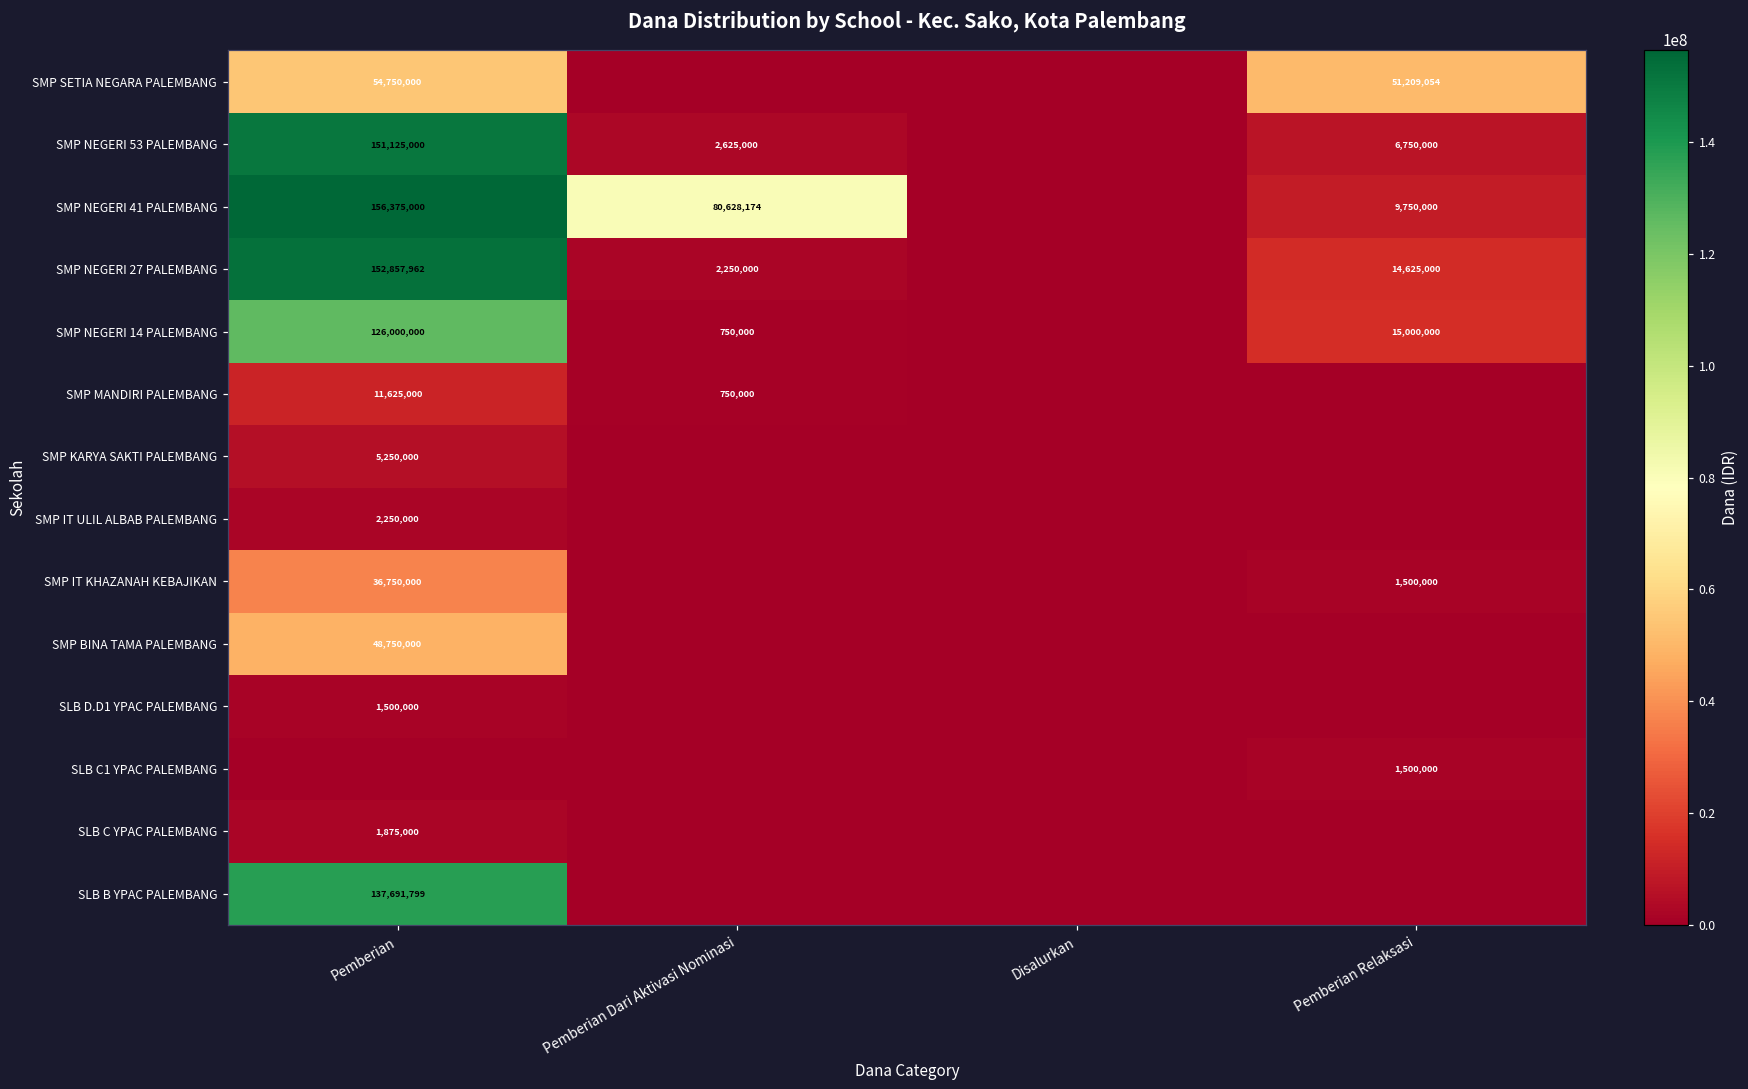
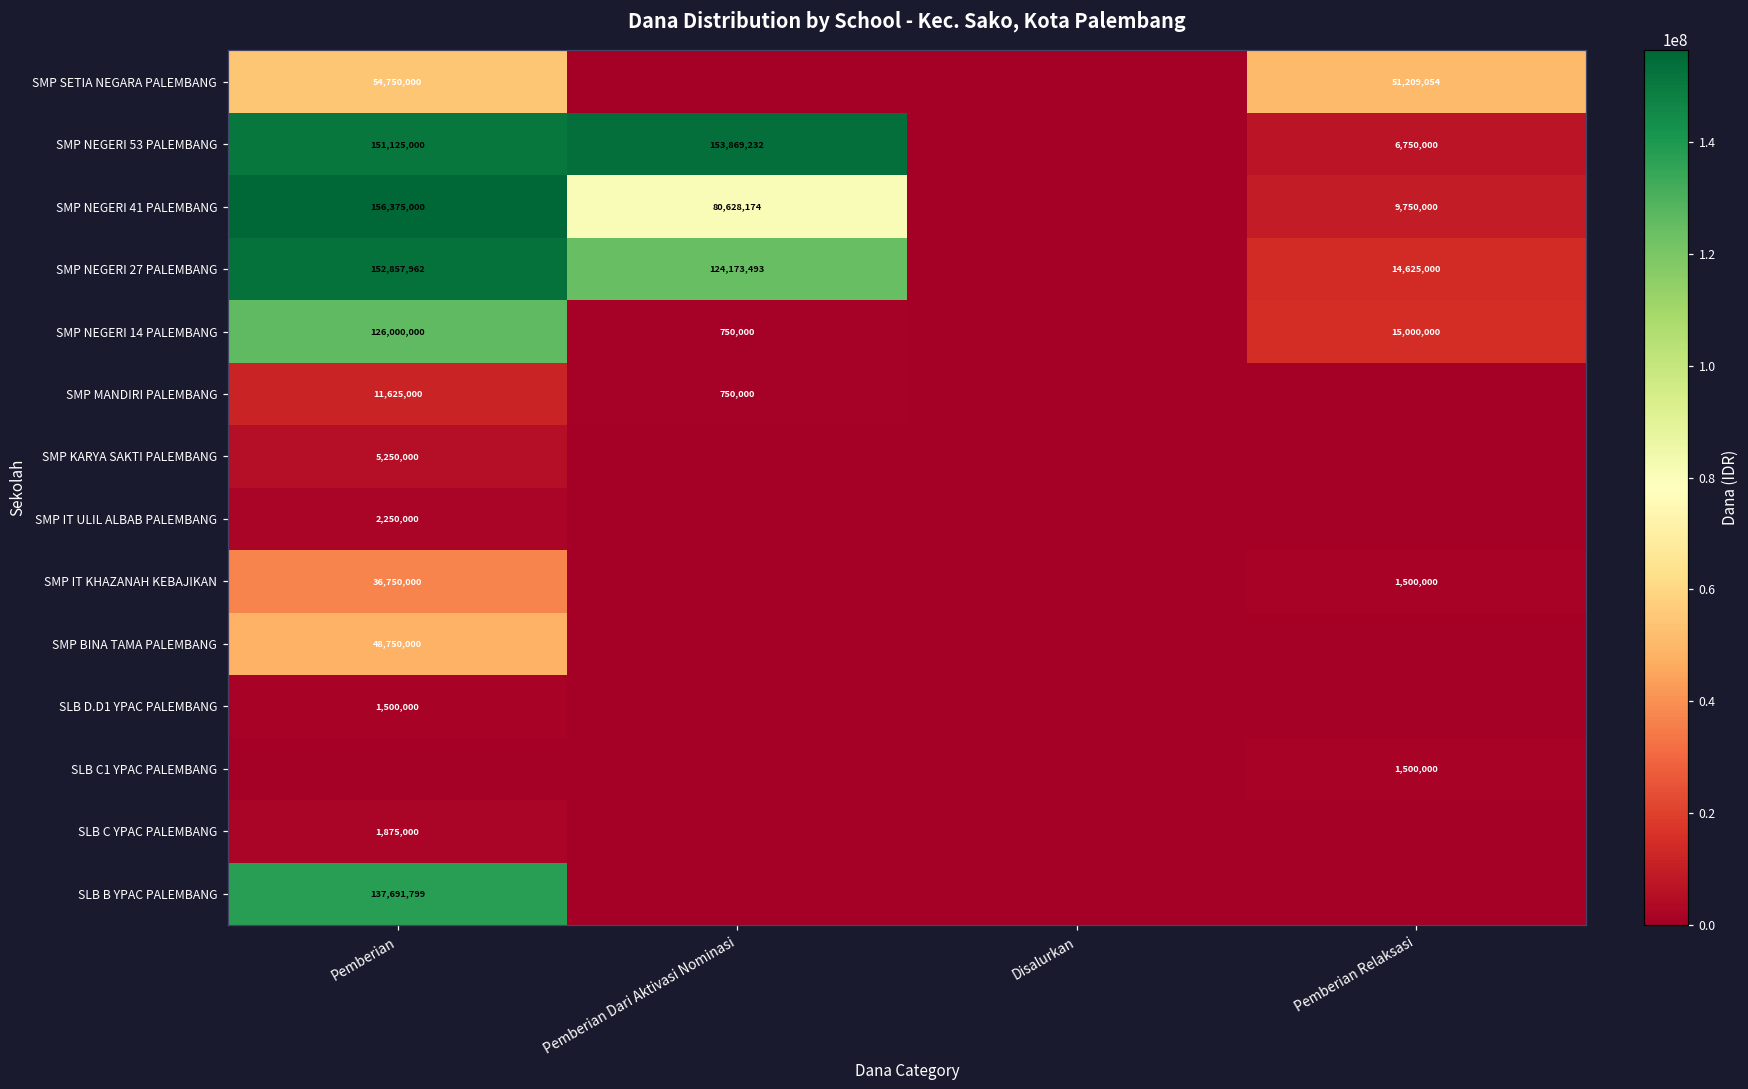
SMP NEGERI 53 PALEMBANG, Pemberian Dari Aktivasi Nominasi: 2,625,000 -> 153,869,232
SMP NEGERI 27 PALEMBANG, Pemberian Dari Aktivasi Nominasi: 2,250,000 -> 124,173,493
